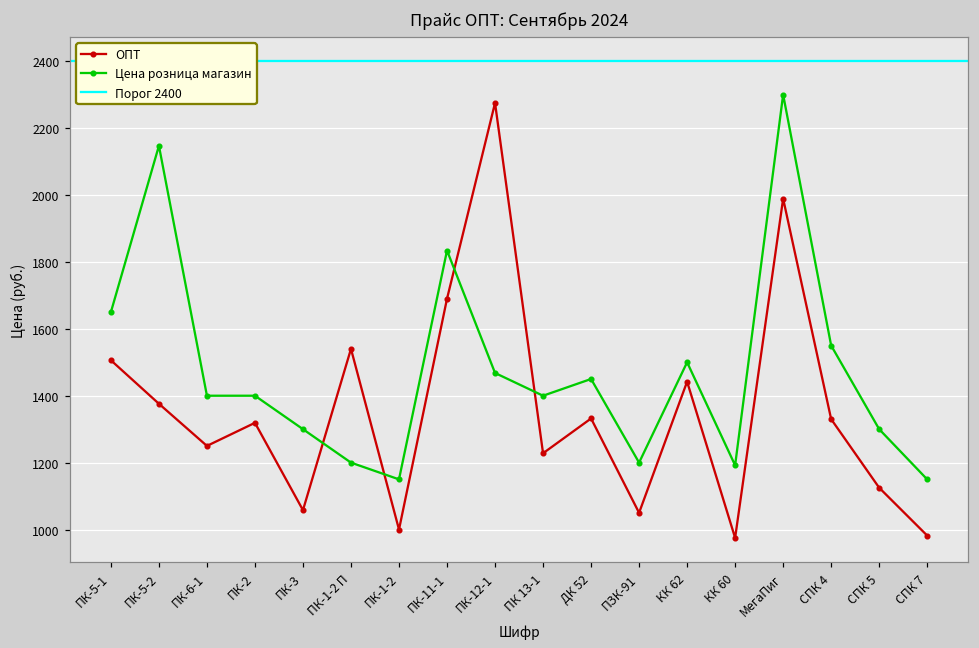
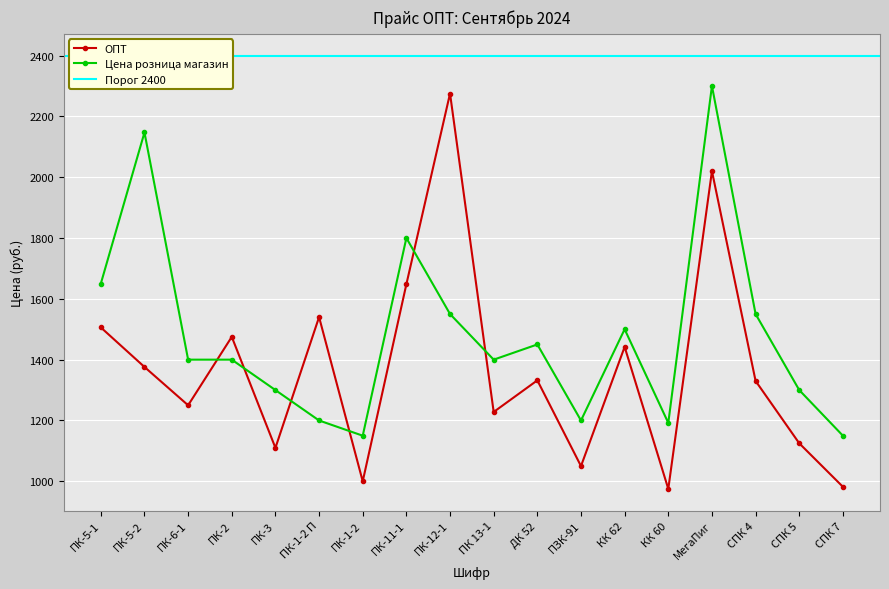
ОПТ, ПК-2: 1320 -> 1480
ОПТ, ПК-3: 1060 -> 1110
ОПТ, ПК-11-1: 1690 -> 1650
Цена розница магазин, ПК-11-1: 1830 -> 1800
Цена розница магазин, ПК-12-1: 1470 -> 1550
ОПТ, МегаПиг: 1990 -> 2020
